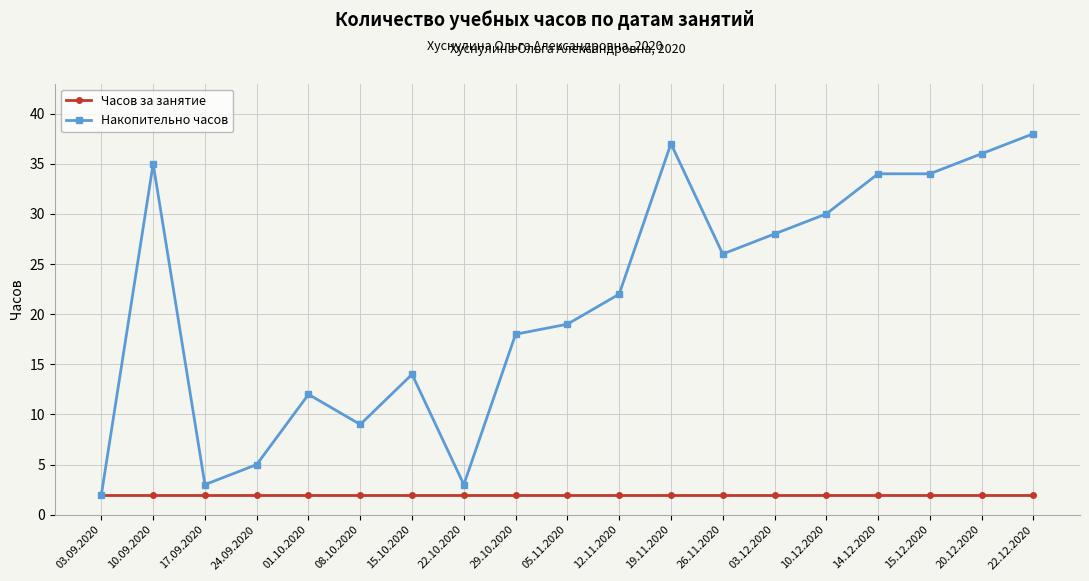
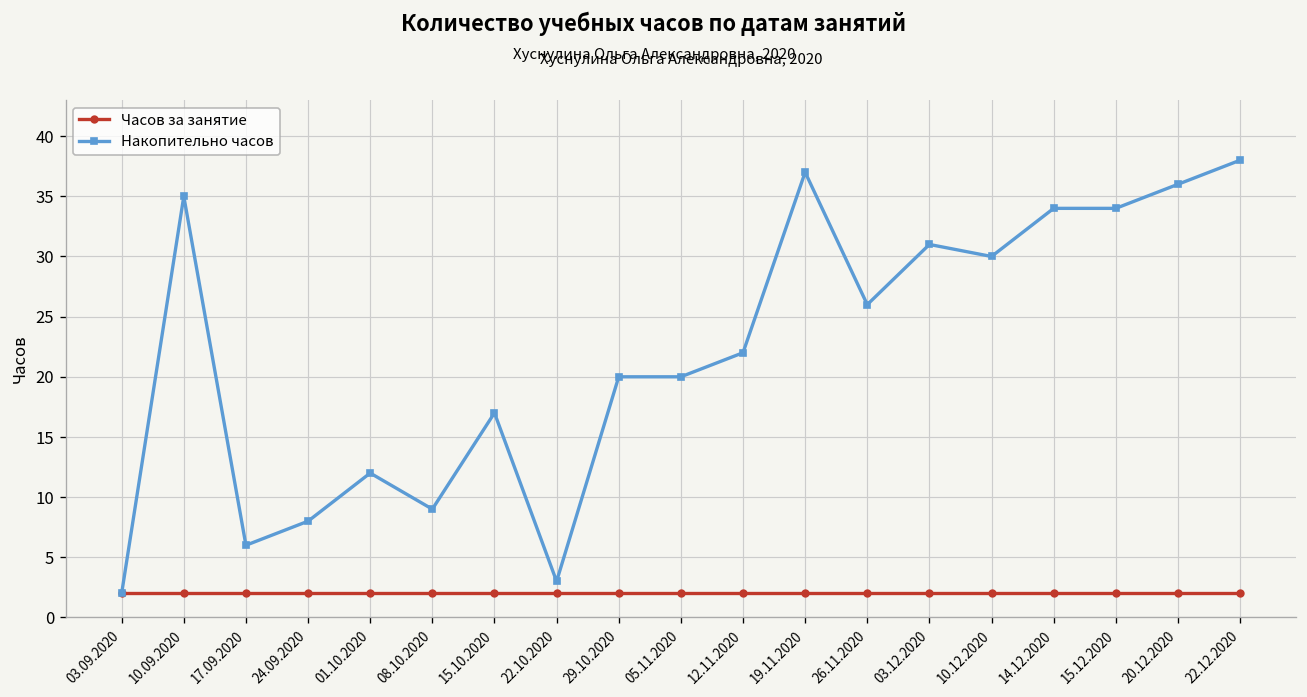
Накопительно часов, 17.09.2020: 3 -> 6
Накопительно часов, 24.09.2020: 5 -> 8
Накопительно часов, 15.10.2020: 14 -> 17
Накопительно часов, 29.10.2020: 18 -> 20
Накопительно часов, 05.11.2020: 19 -> 20
Накопительно часов, 03.12.2020: 28 -> 31
